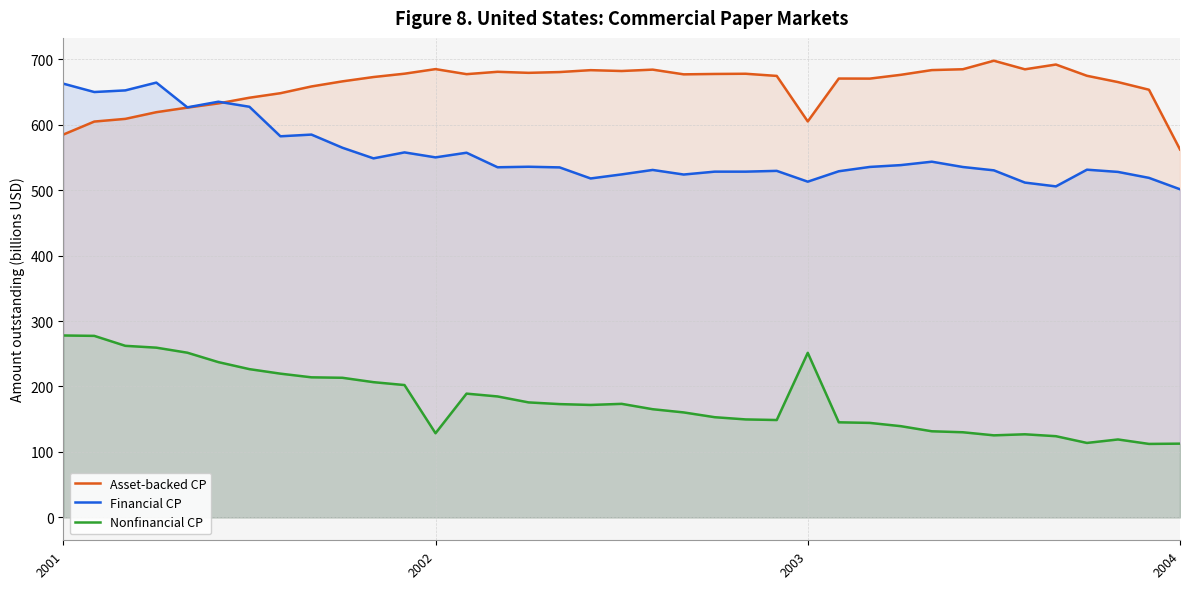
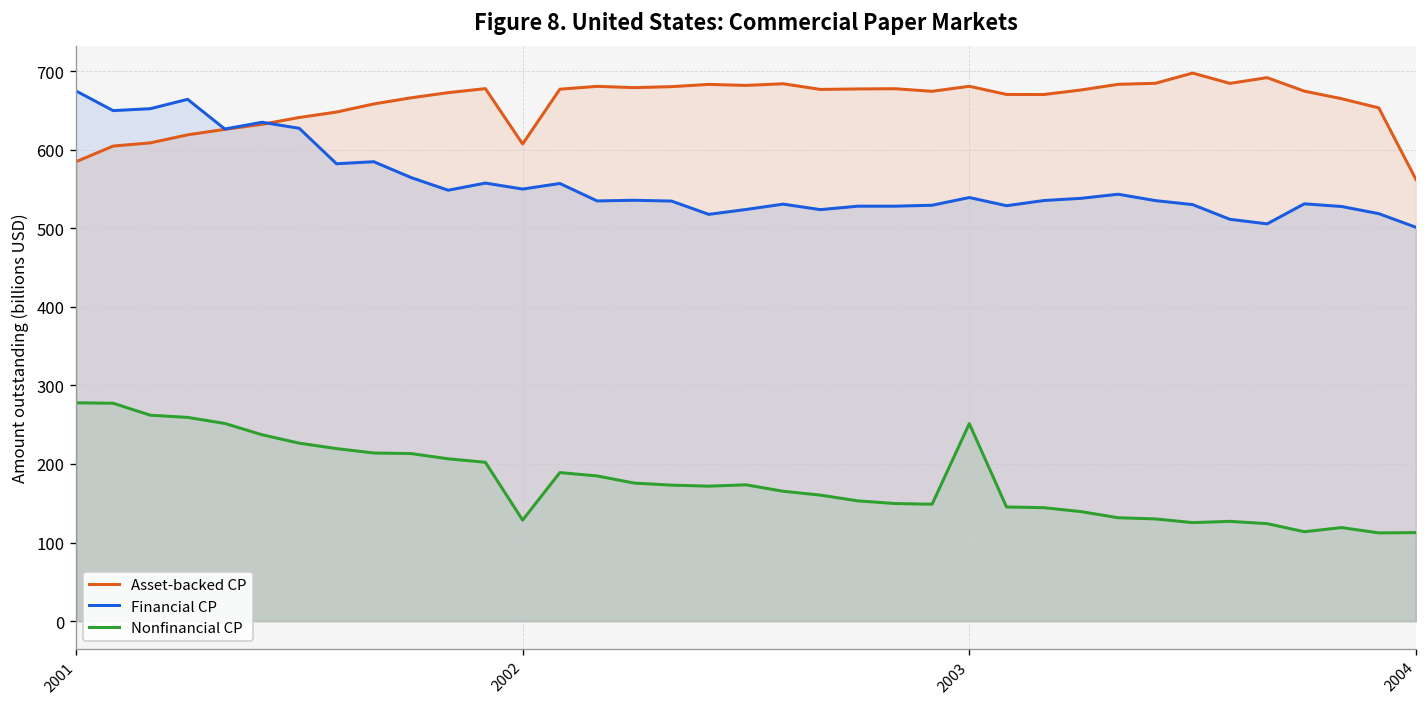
Financial CP, 2001: 660 -> 670
Asset-backed CP, 2002: 680 -> 610
Asset-backed CP, 2003: 600 -> 680
Financial CP, 2003: 510 -> 540
